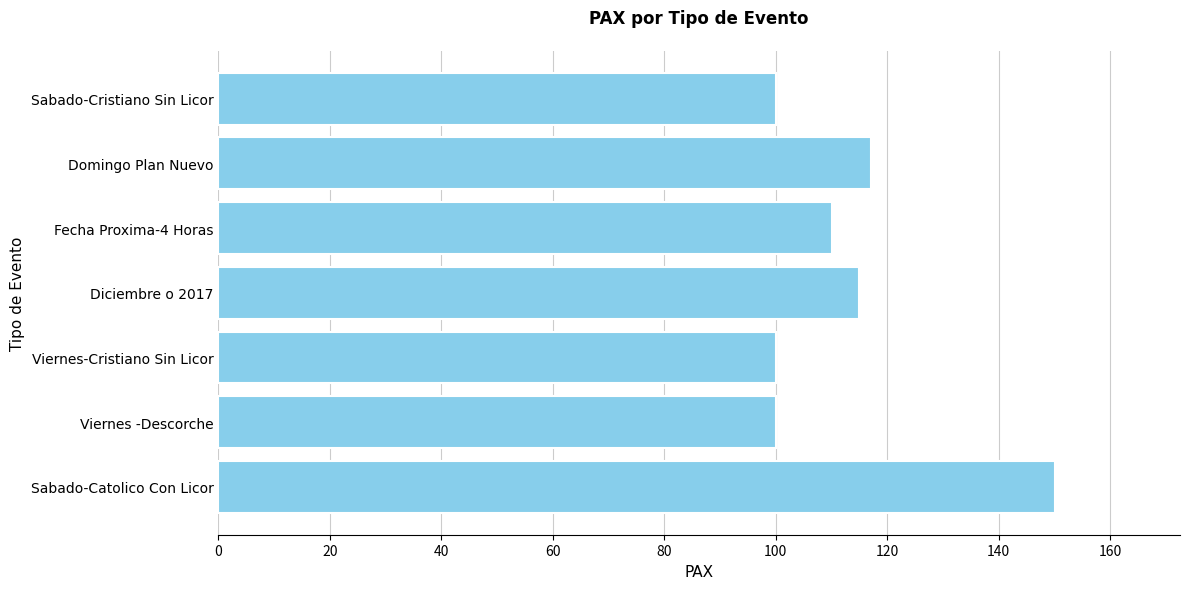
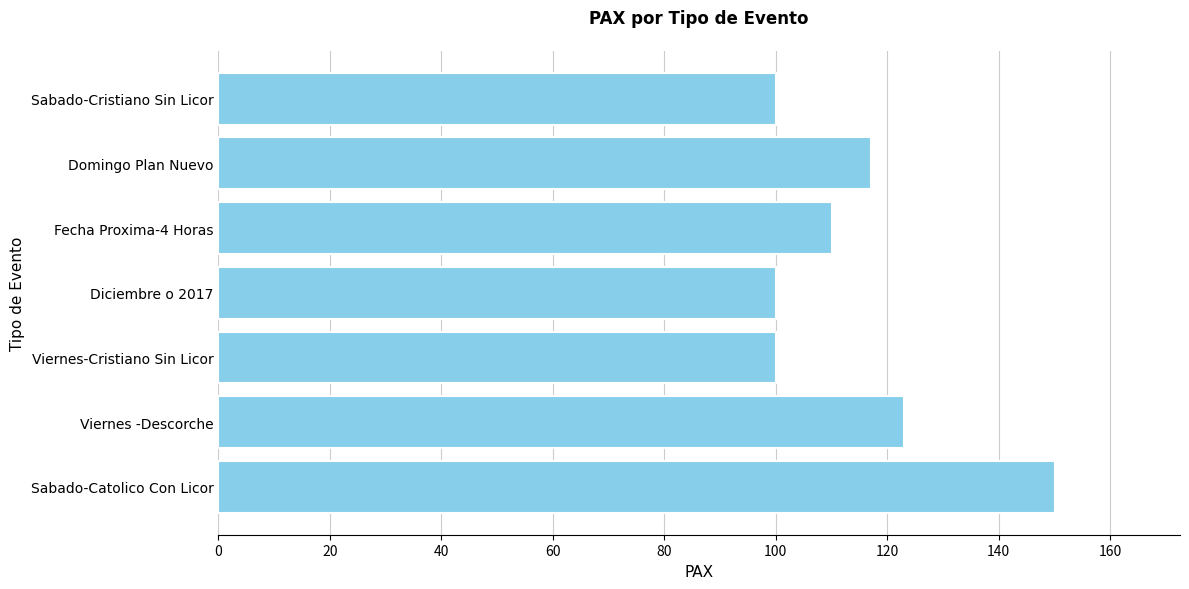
Diciembre o 2017: 115 -> 100
Viernes -Descorche: 100 -> 123
